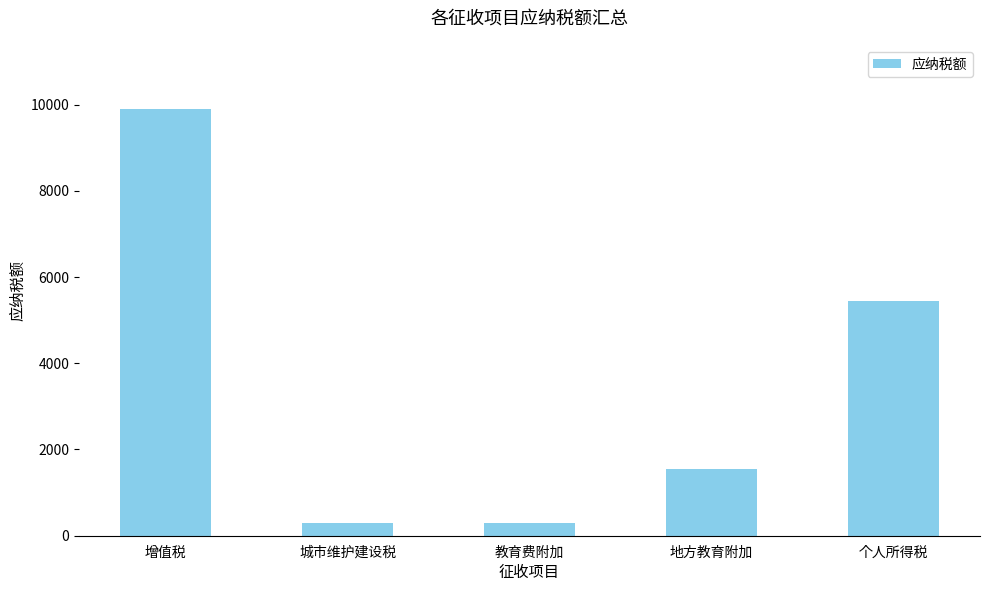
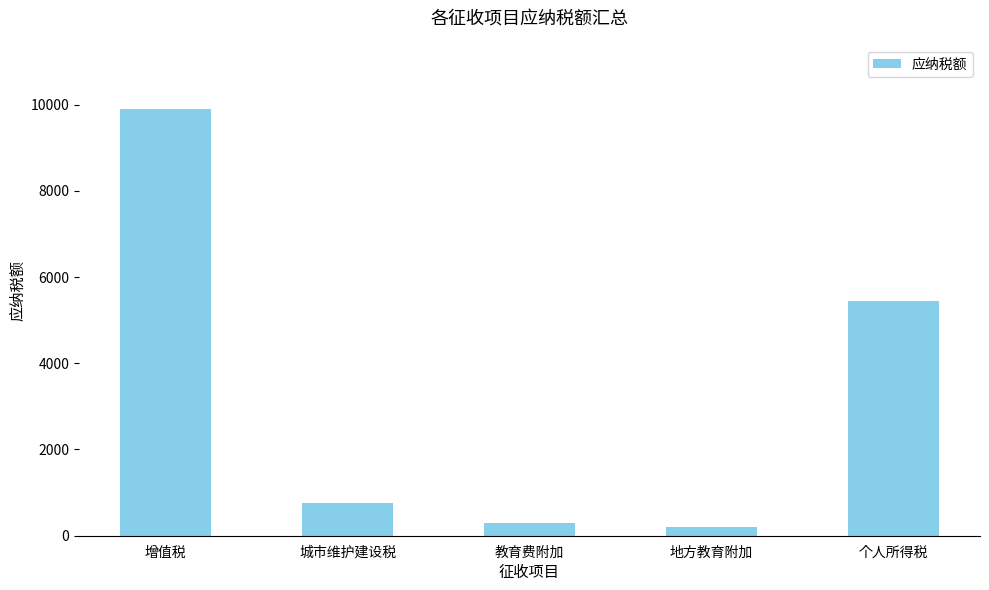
城市维护建设税: 300 -> 800
地方教育附加: 1500 -> 200
